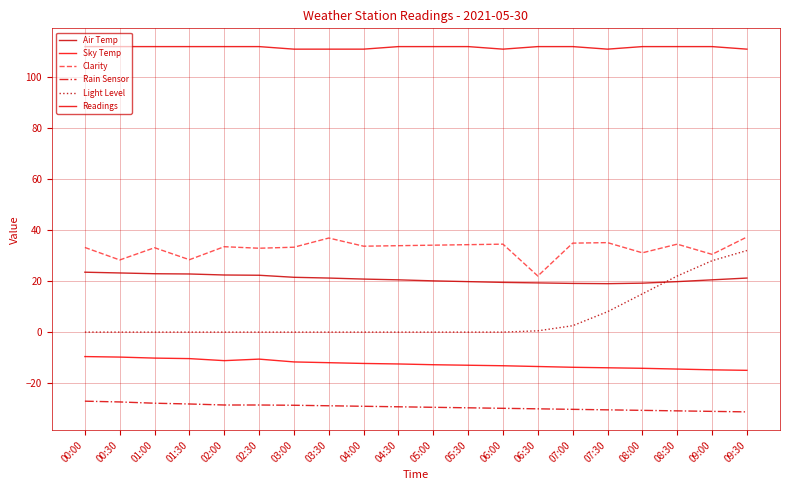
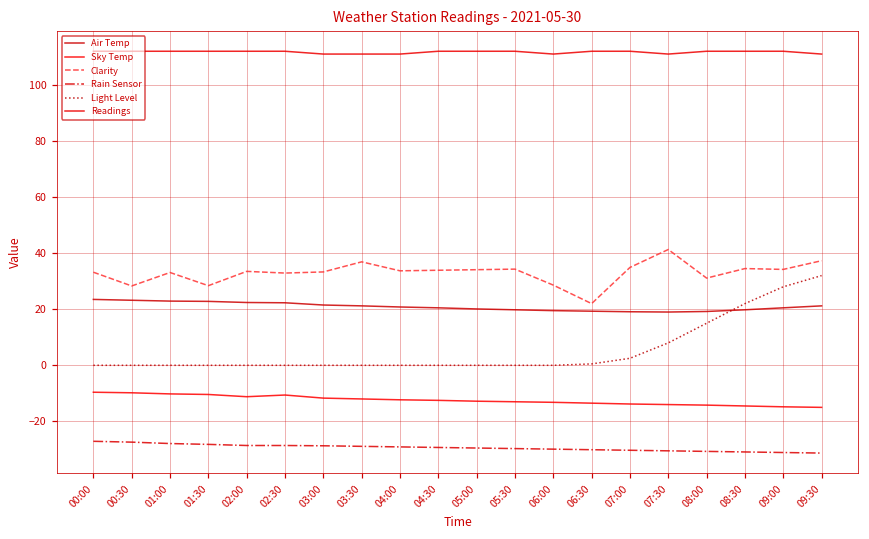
Clarity, 06:00: 35 -> 29
Clarity, 07:30: 35 -> 41
Clarity, 09:00: 31 -> 34
